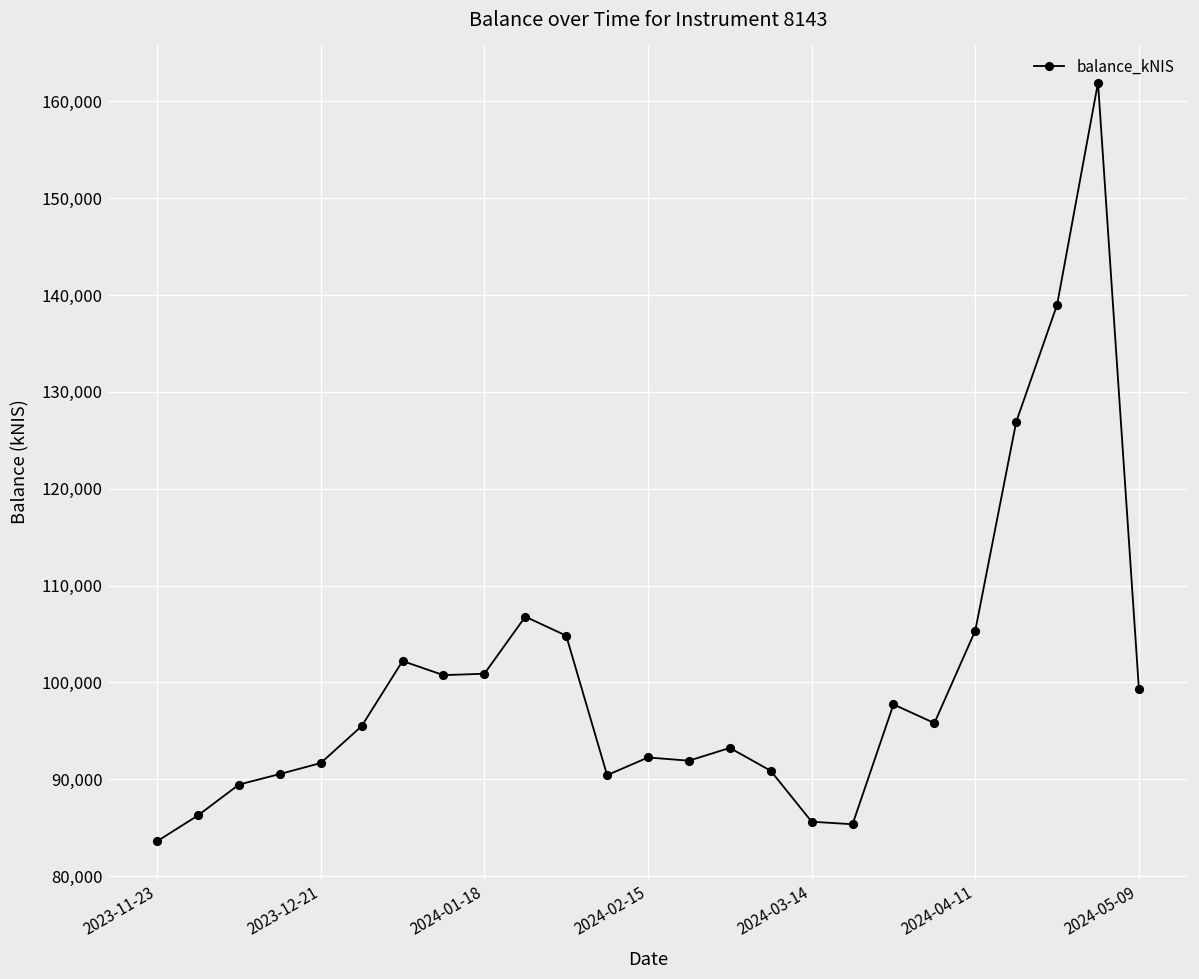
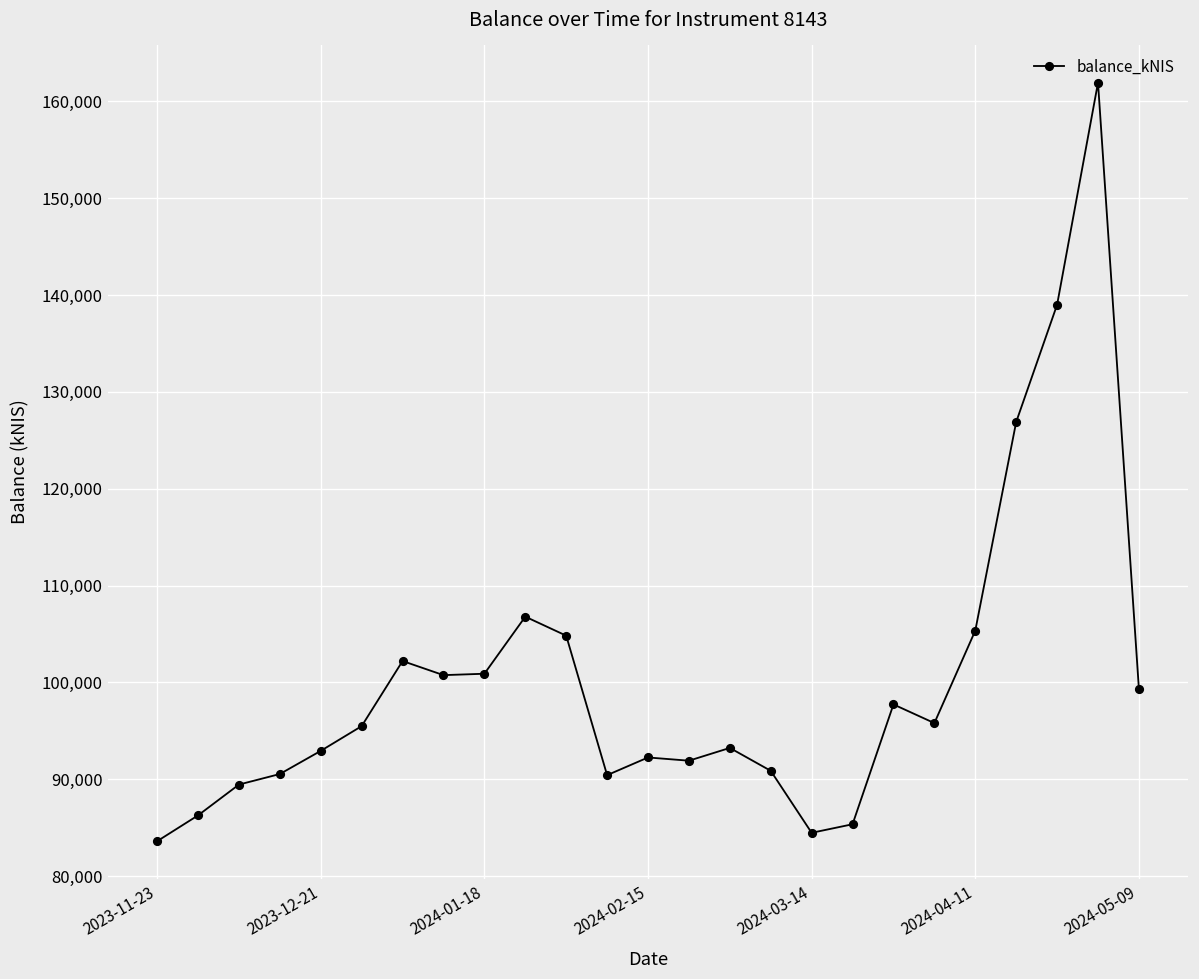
2023-12-21: 92,000 -> 93,000
2024-03-14: 86,000 -> 84,000
